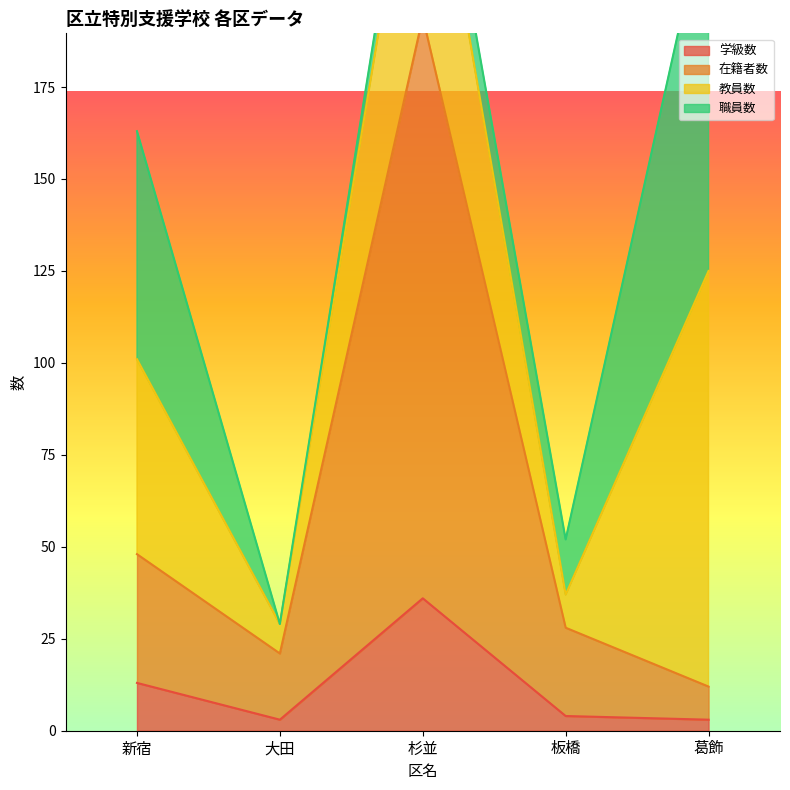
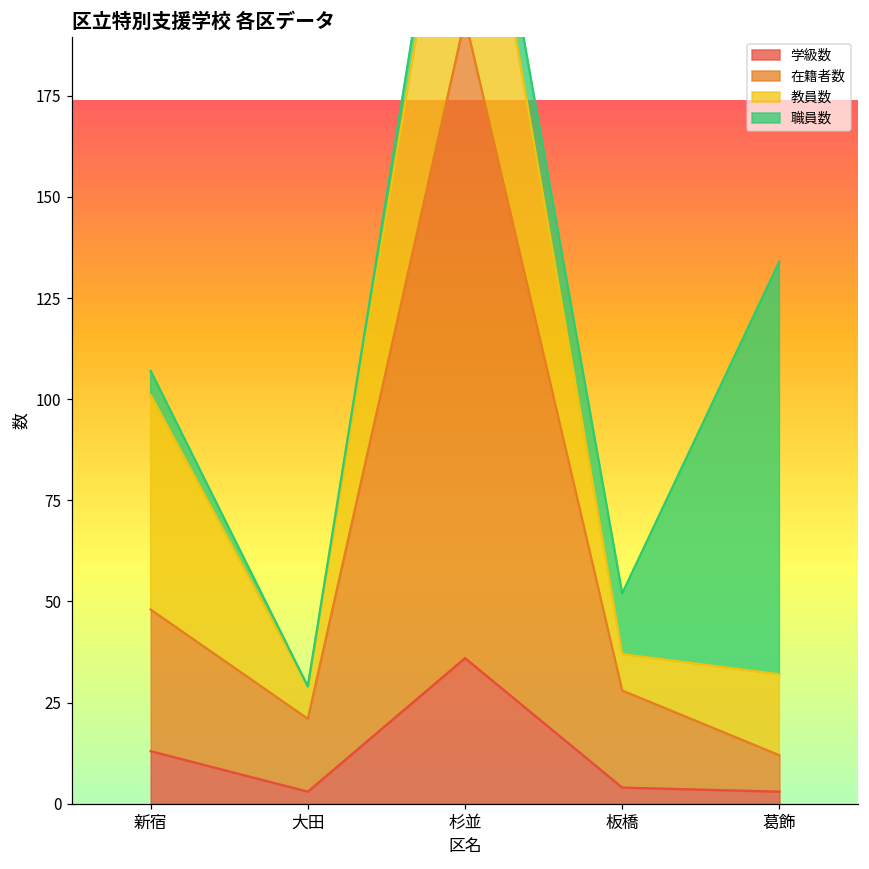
職員数, 新宿: 62 -> 6
教員数, 葛飾: 113 -> 20
